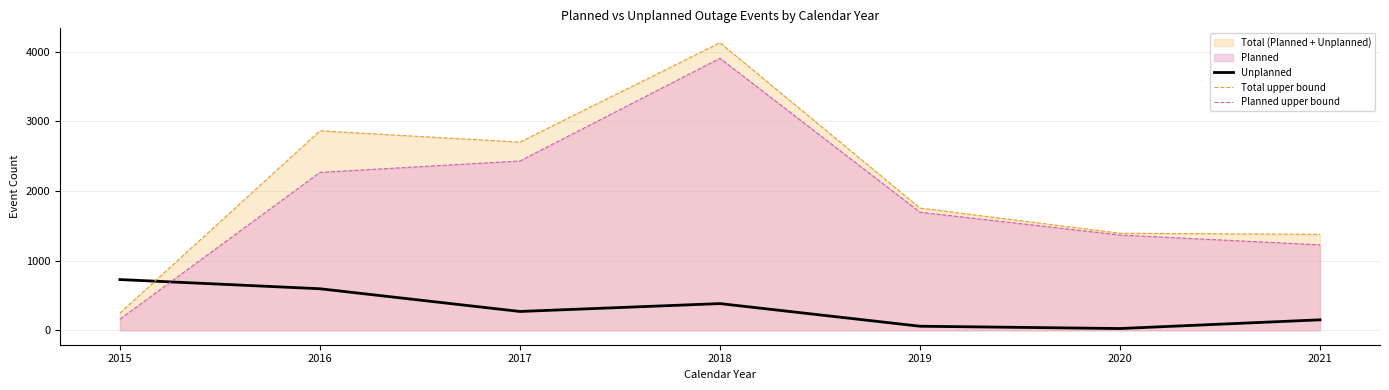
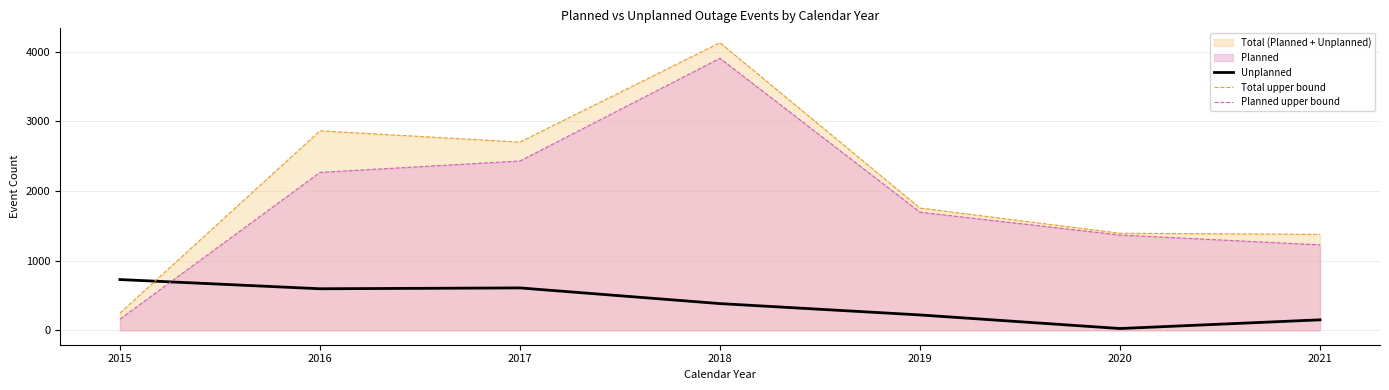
Unplanned, 2017: 300 -> 600
Unplanned, 2019: 100 -> 200
